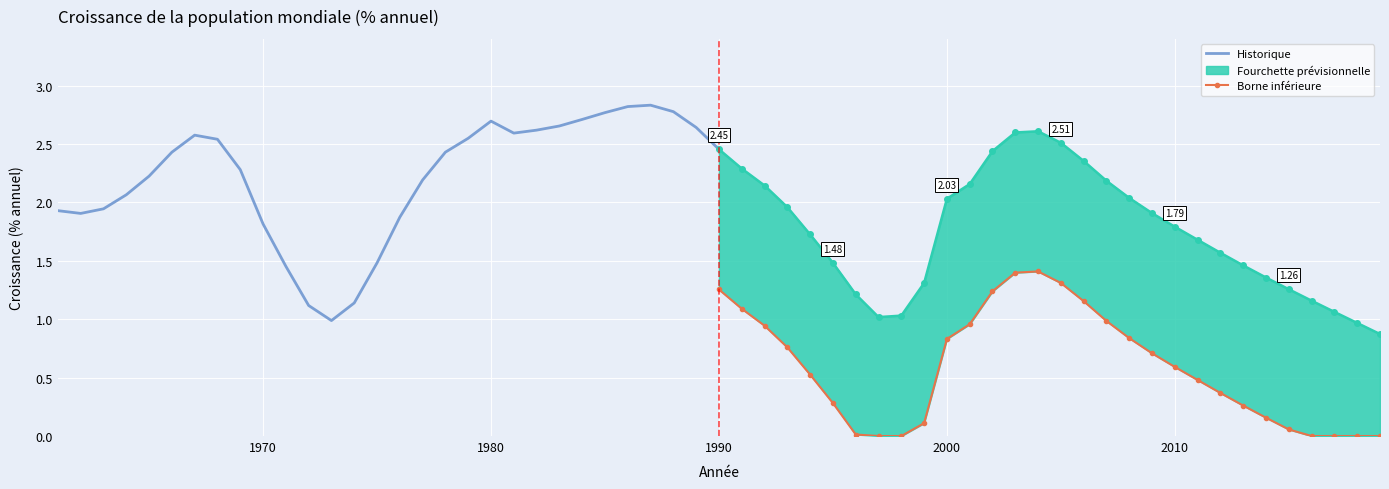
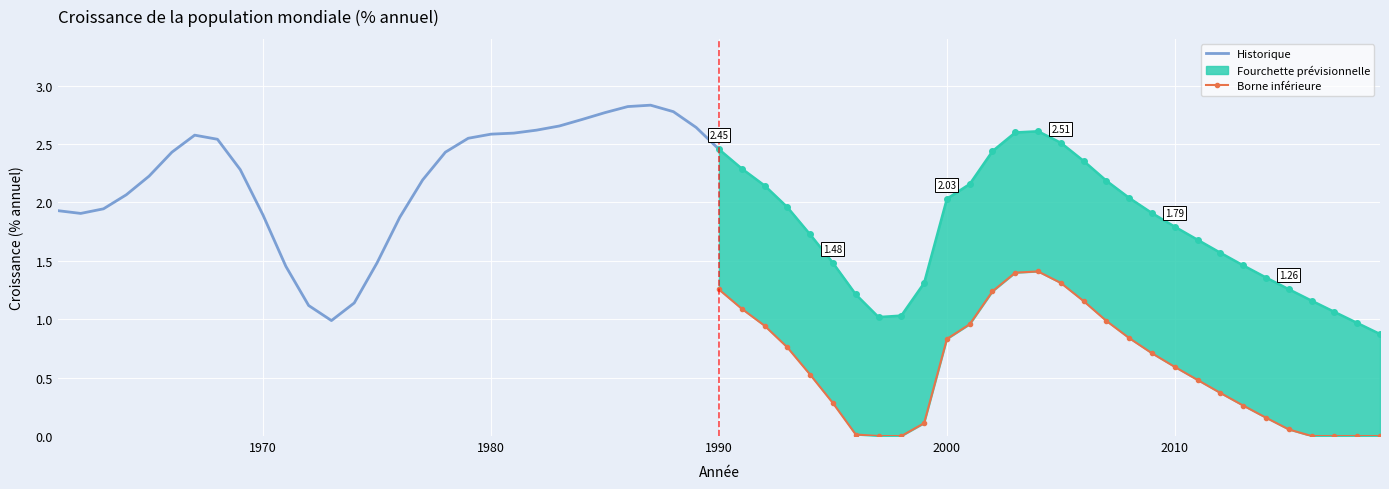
Historique, 1970: 1.82 -> 1.89
Historique, 1980: 2.70 -> 2.58
